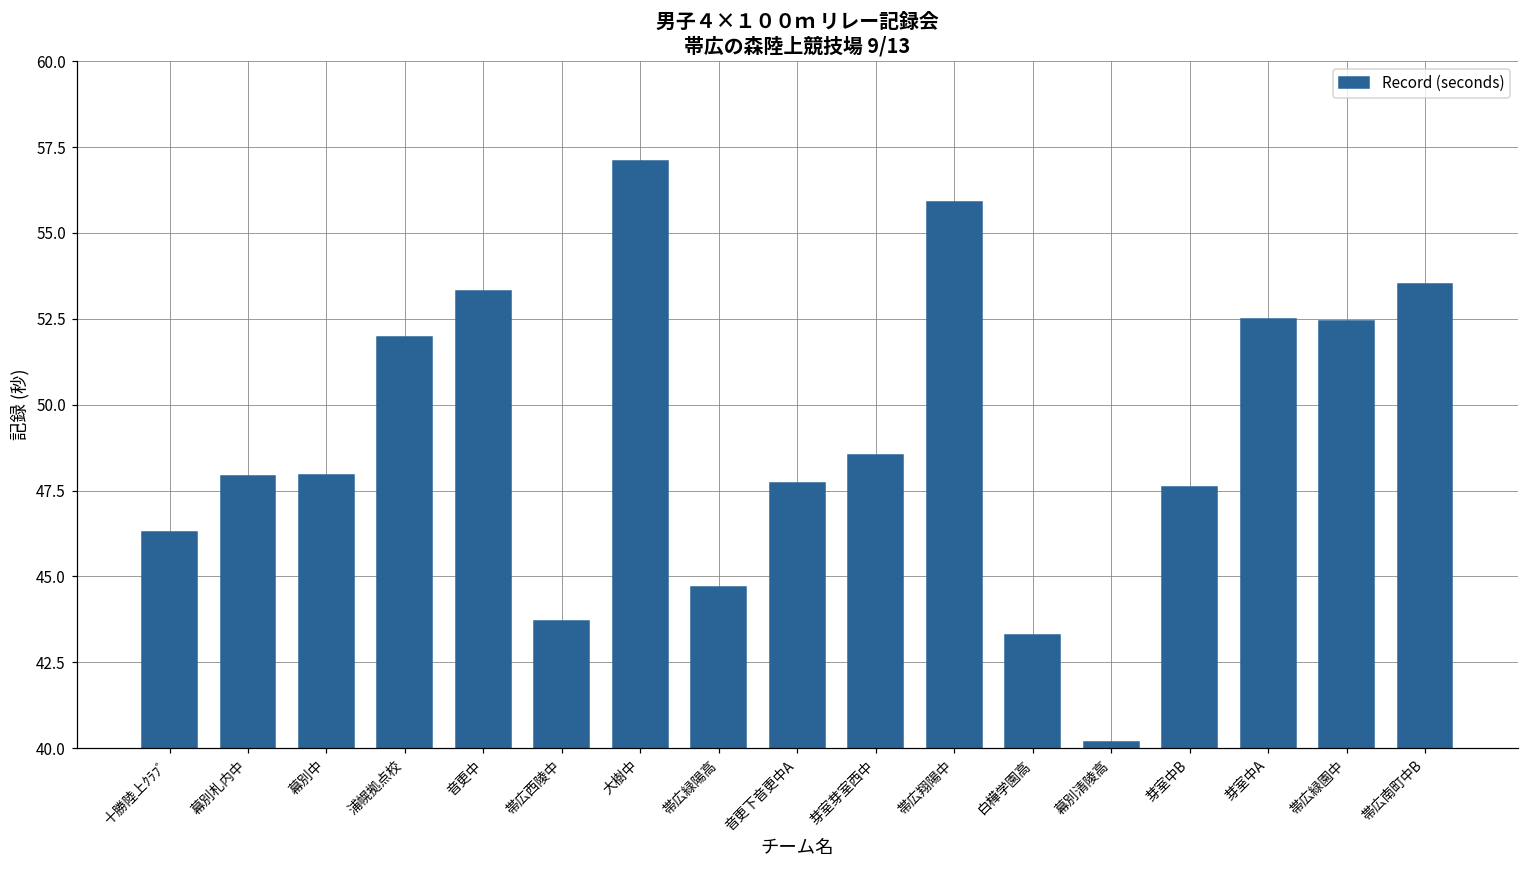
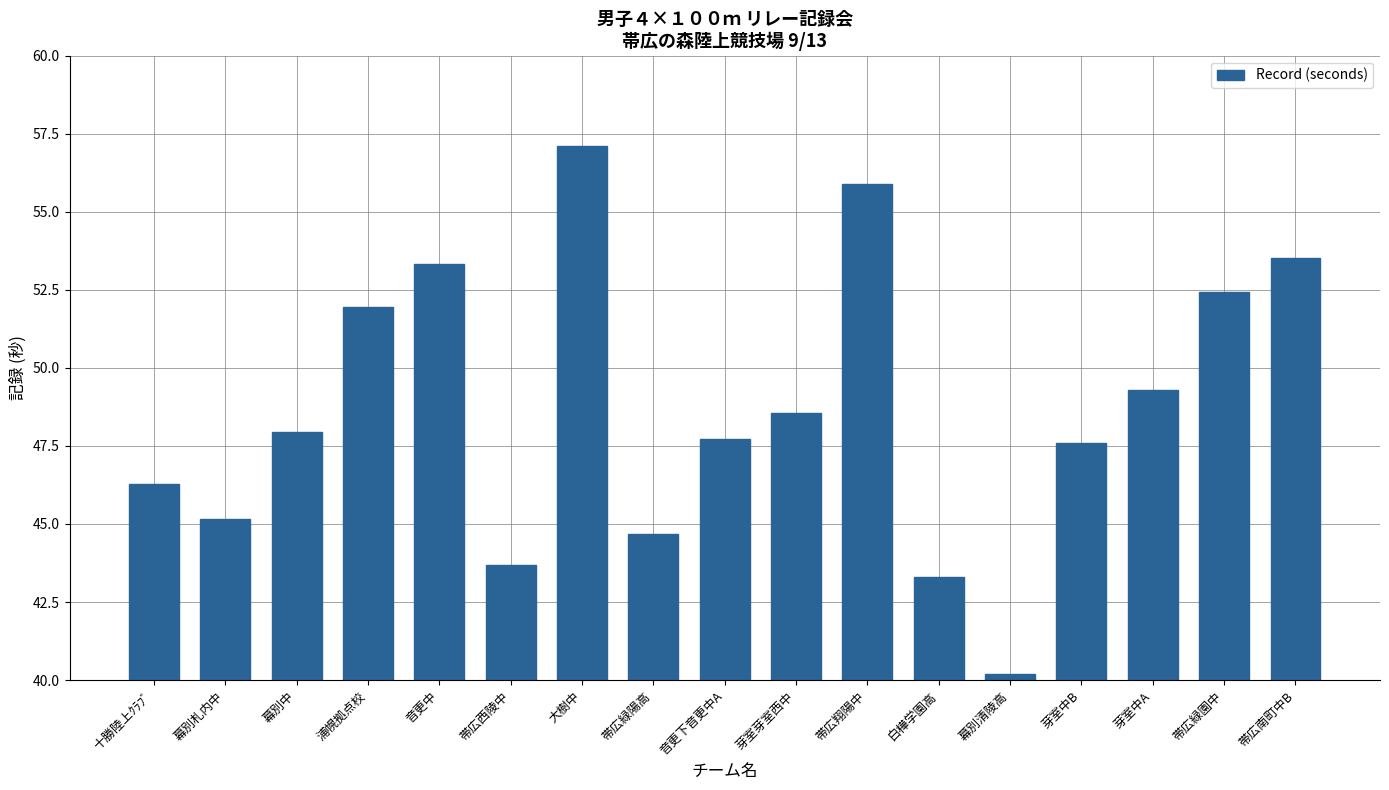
幕別札内中: 47.9 -> 45.2
芽室中A: 52.5 -> 49.3
